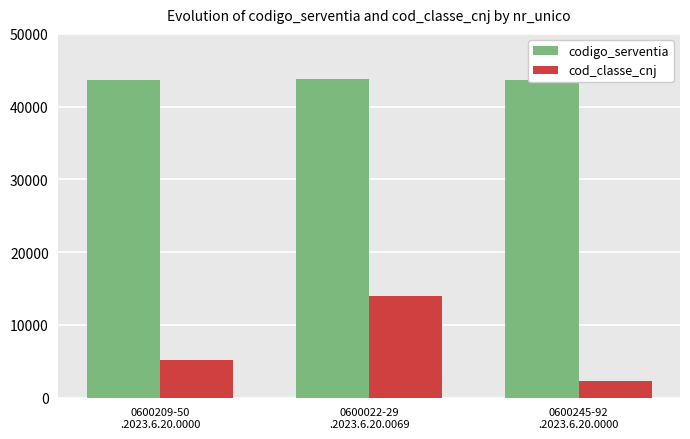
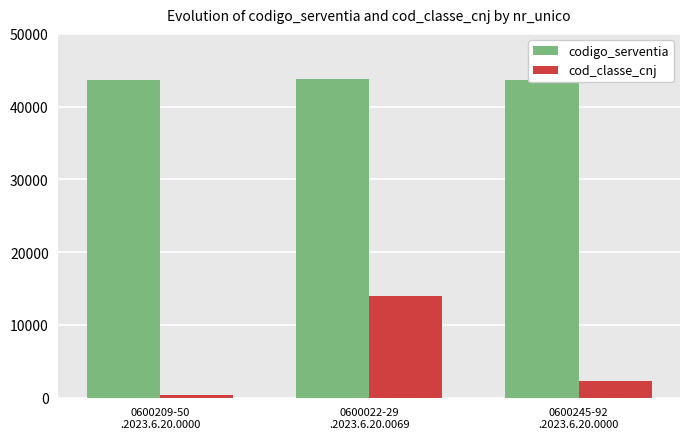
cod_classe_cnj, 0600209-50 .2023.6.20.0000: 5000 -> 0
